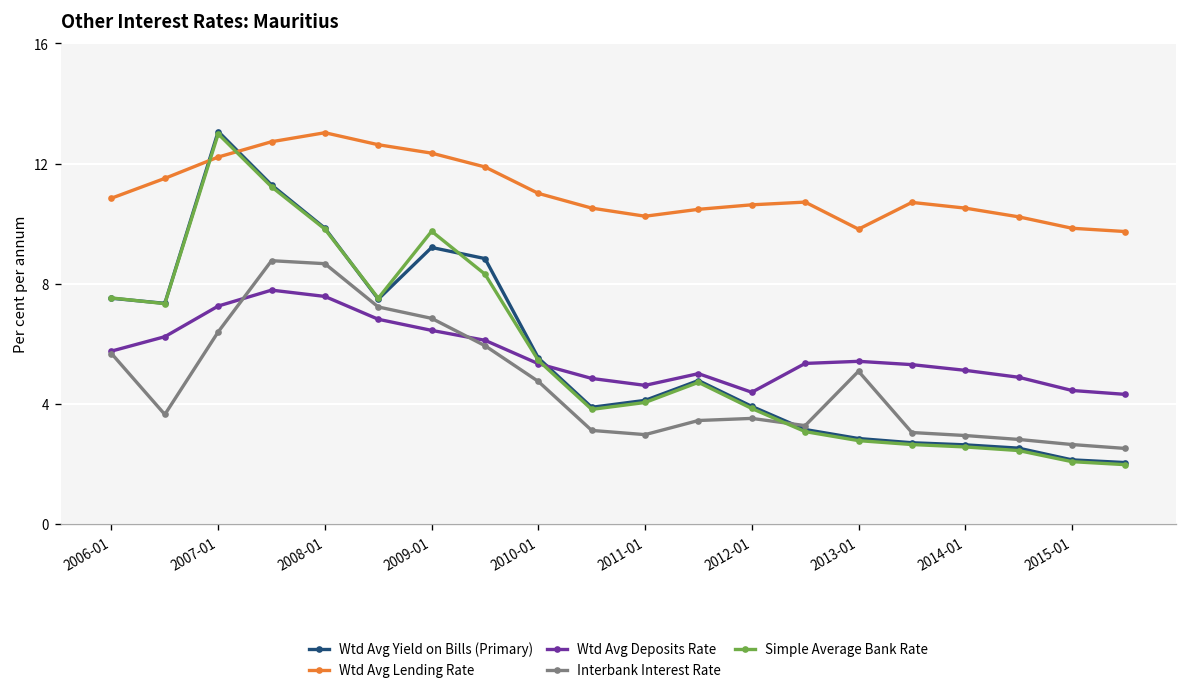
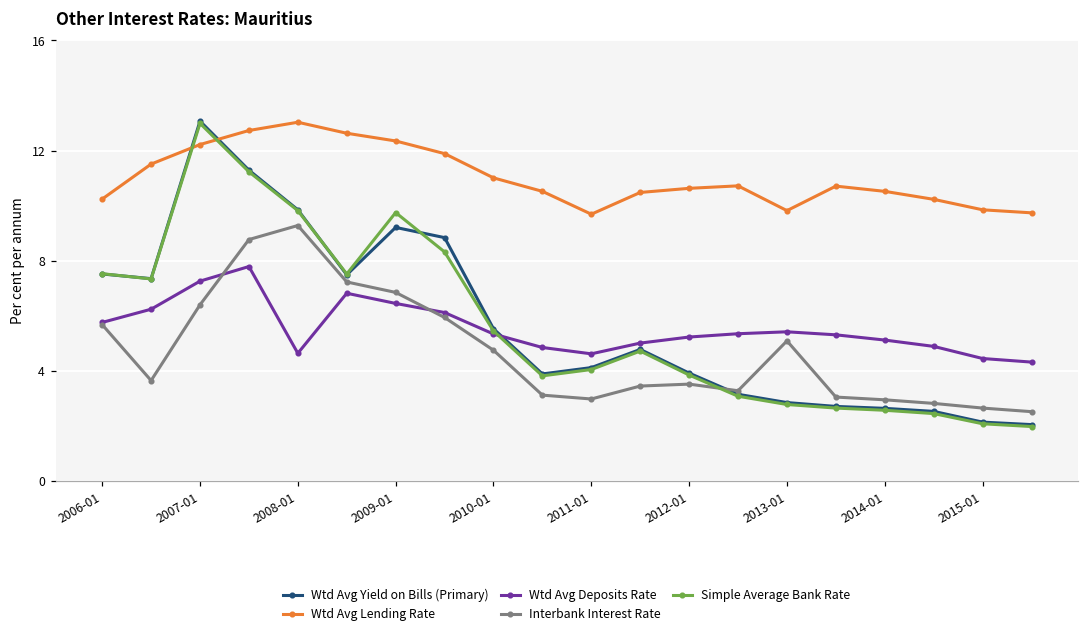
Wtd Avg Lending Rate, 2006-01: 10.9 -> 10.2
Wtd Avg Deposits Rate, 2008-01: 7.6 -> 4.6
Interbank Interest Rate, 2008-01: 8.7 -> 9.3
Wtd Avg Lending Rate, 2011-01: 10.3 -> 9.7
Wtd Avg Deposits Rate, 2012-01: 4.4 -> 5.2
